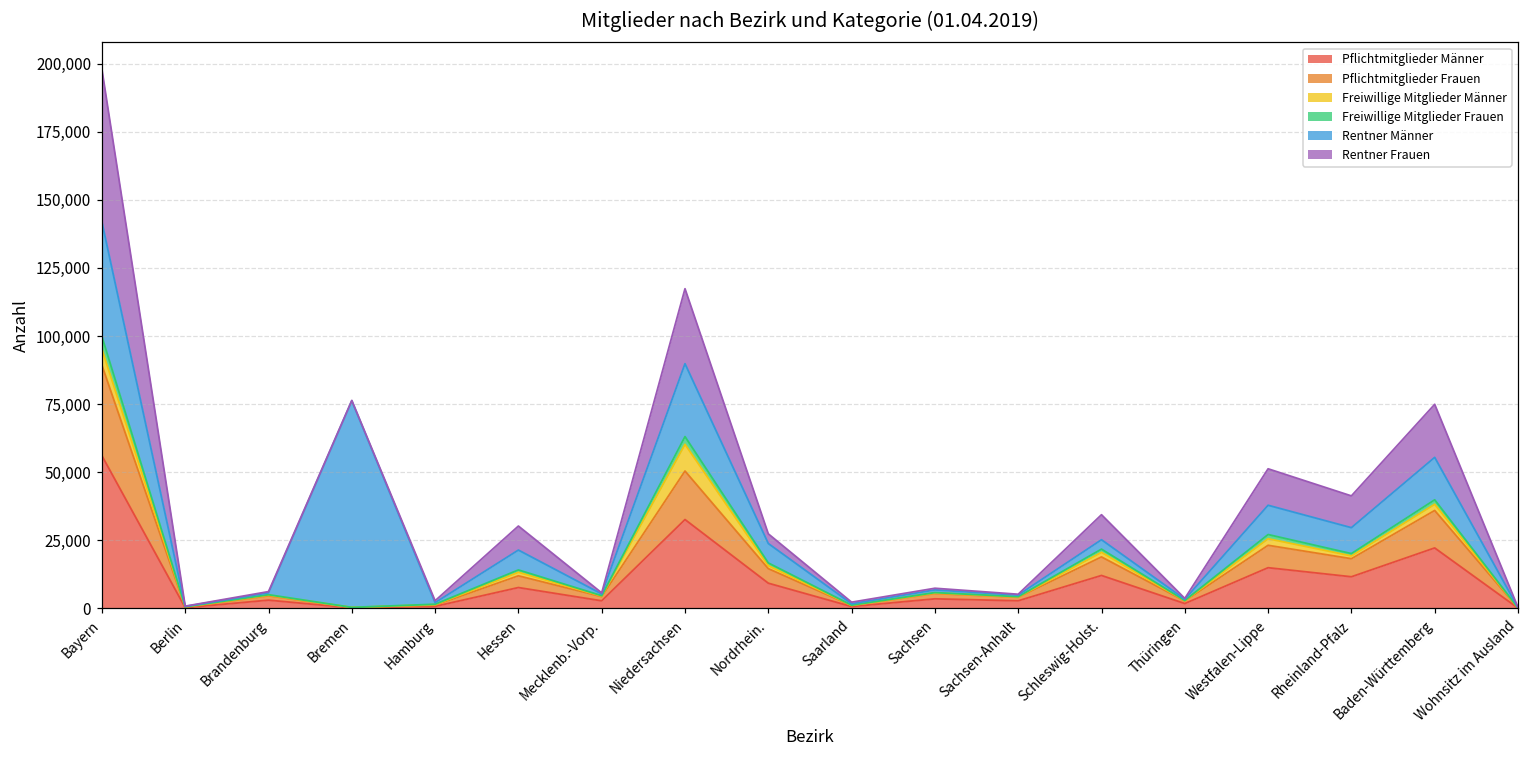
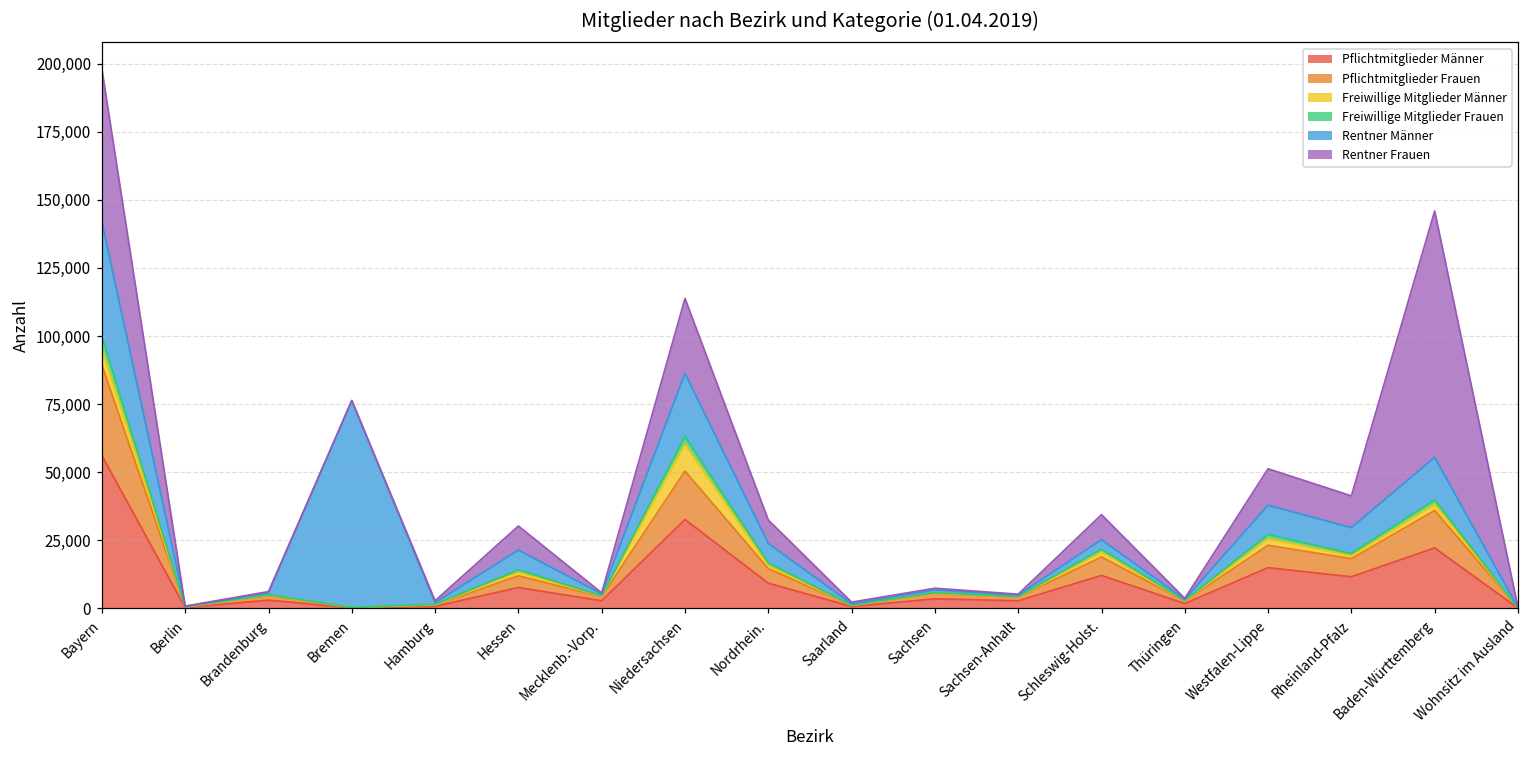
Rentner Männer, Niedersachsen: 27,000 -> 23,000
Rentner Frauen, Nordrhein.: 4,000 -> 9,000
Rentner Frauen, Baden-Württemberg: 19,000 -> 90,000
